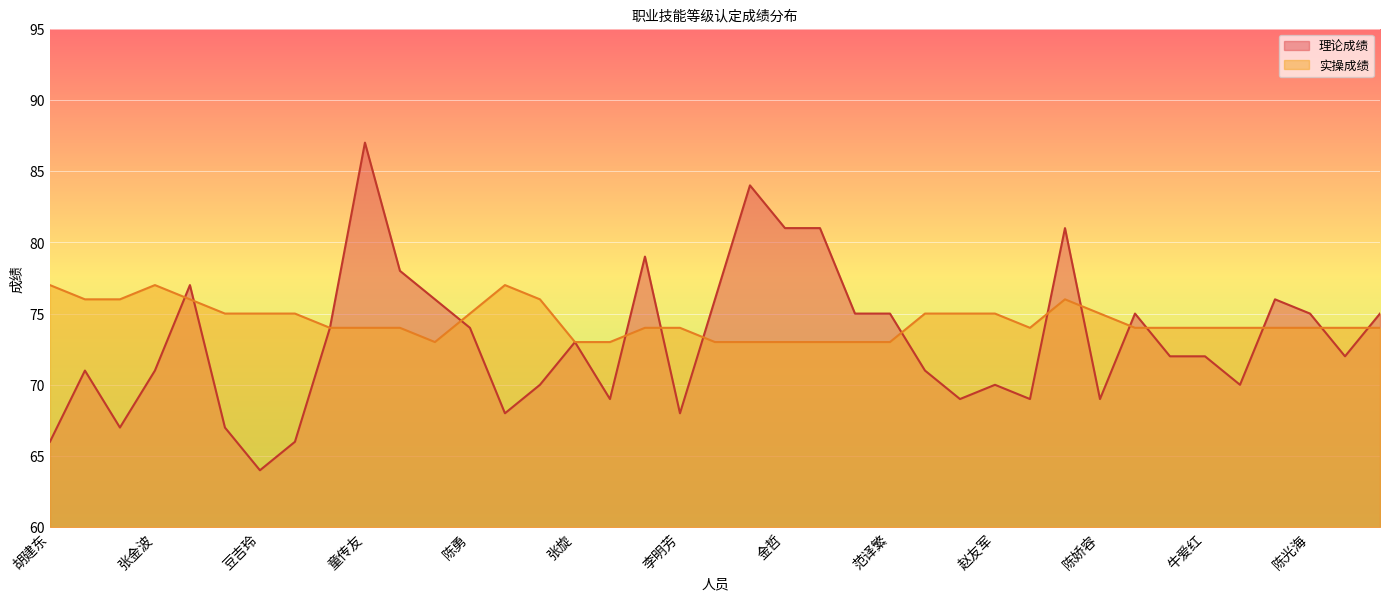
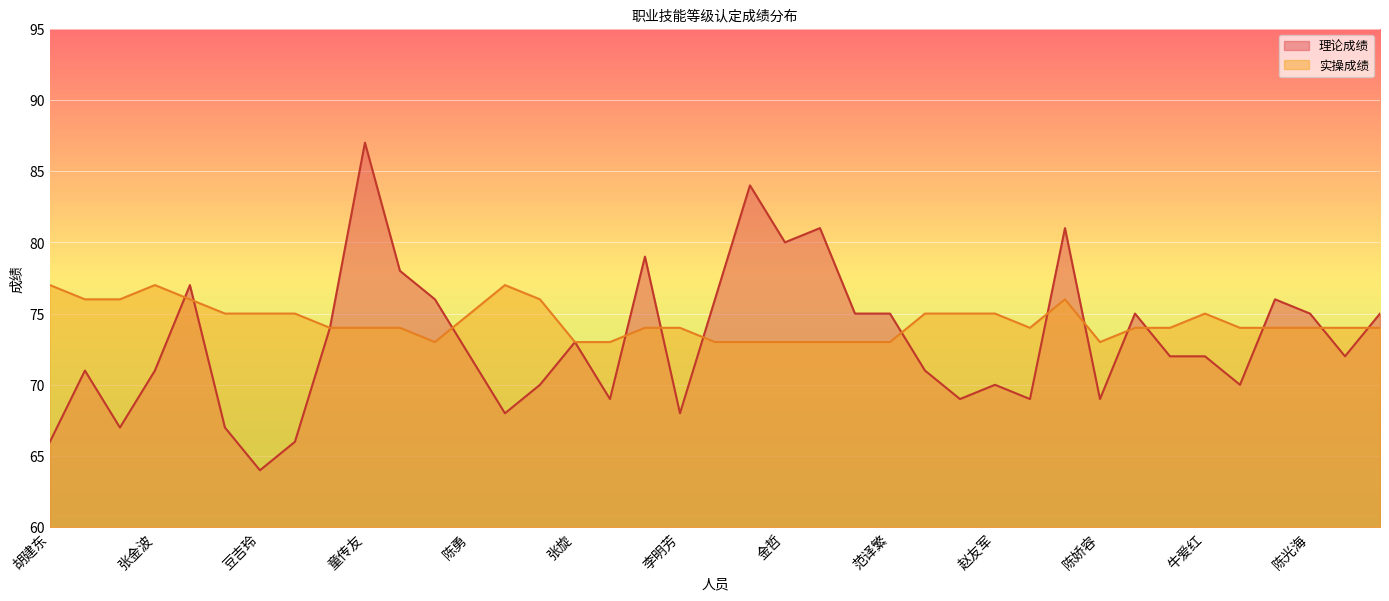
理论成绩, 陈勇: 74 -> 72
理论成绩, 金哲: 81 -> 80
实操成绩, 陈娇容: 75 -> 73
实操成绩, 牛爱红: 74 -> 75
